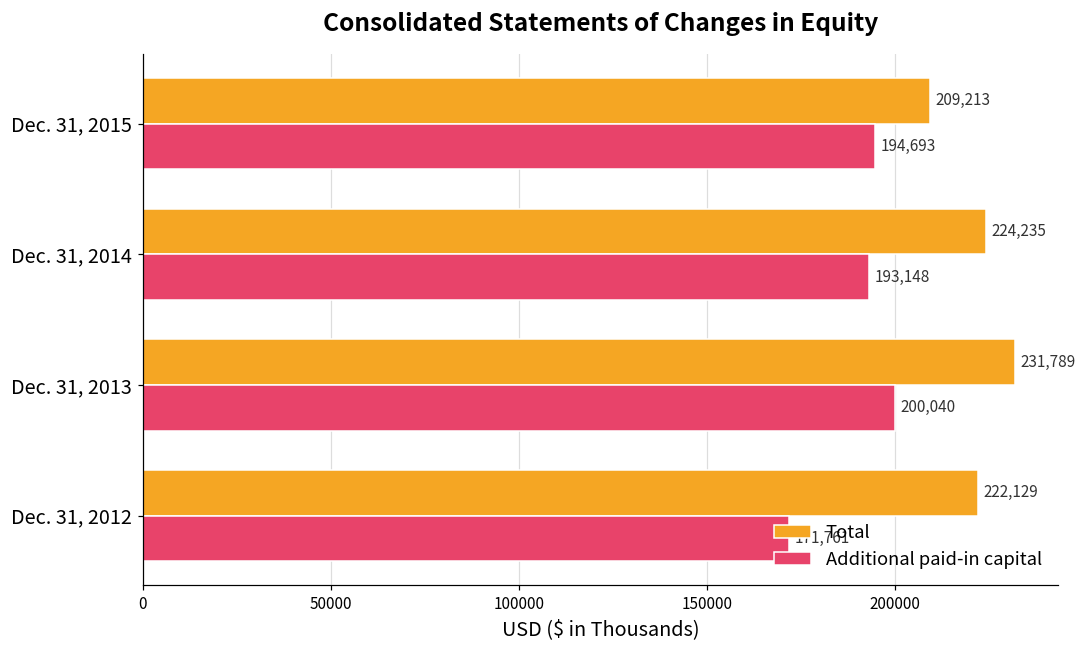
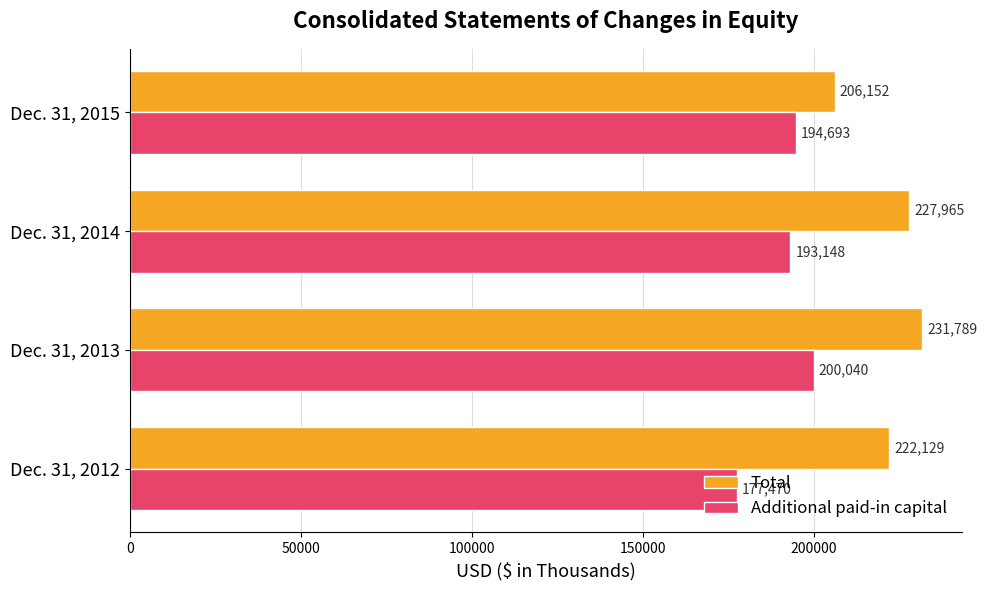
Total, Dec. 31, 2015: 209,213 -> 206,152
Total, Dec. 31, 2014: 224,235 -> 227,965
Additional paid-in capital, Dec. 31, 2012: 171,761 -> 177,470
